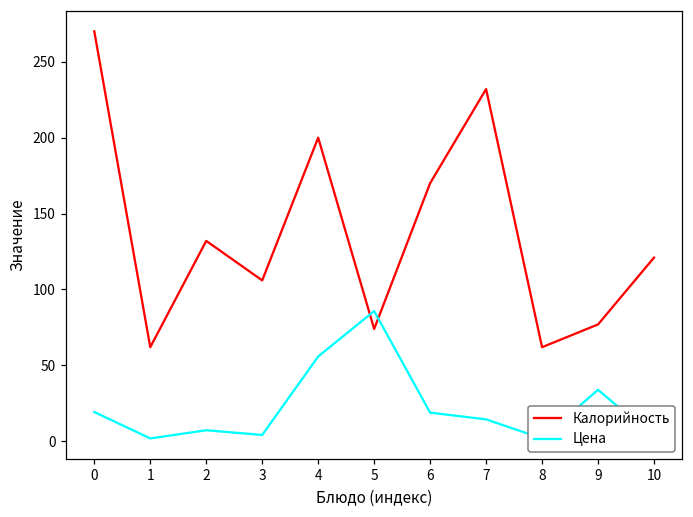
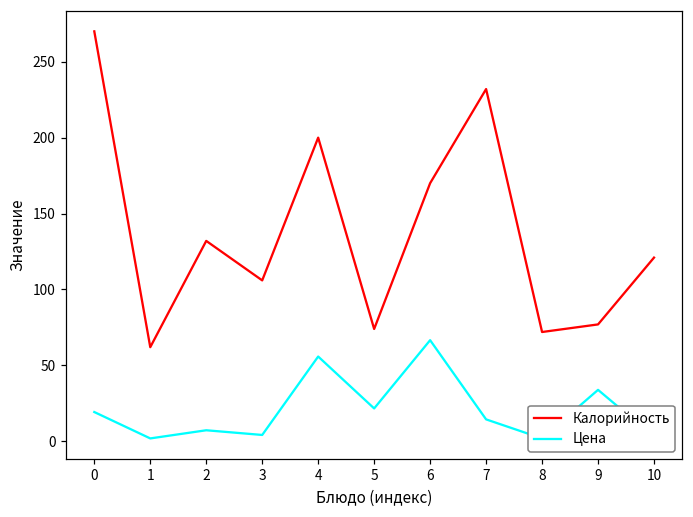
Цена, 5: 86 -> 22
Цена, 6: 19 -> 67
Калорийность, 8: 62 -> 72
